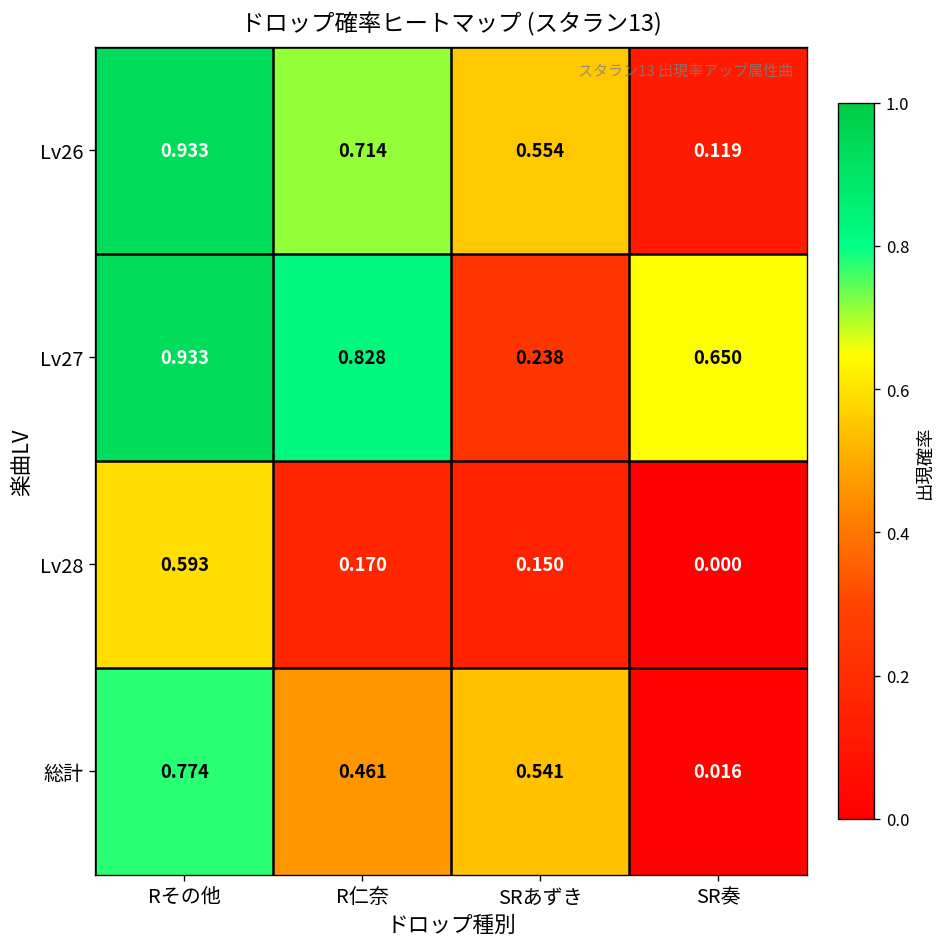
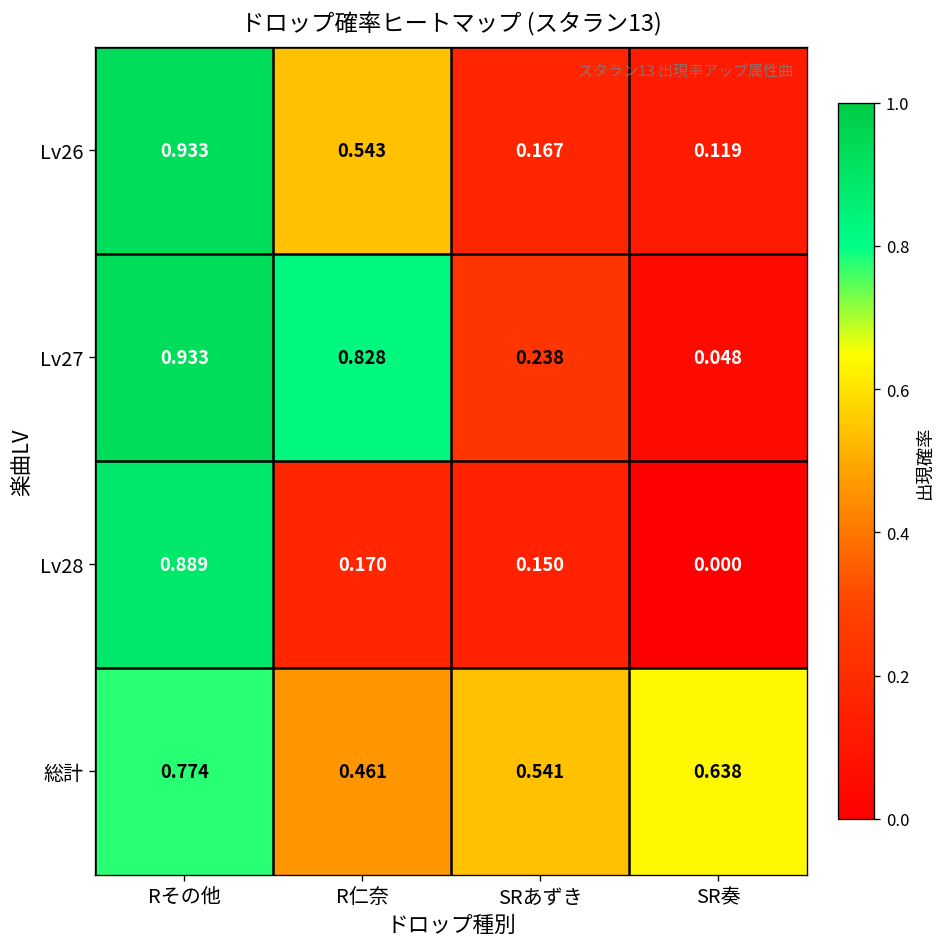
Lv26, R仁奈: 0.714 -> 0.543
Lv26, SRあずき: 0.554 -> 0.167
Lv27, SR奏: 0.650 -> 0.048
Lv28, Rその他: 0.593 -> 0.889
総計, SR奏: 0.016 -> 0.638
